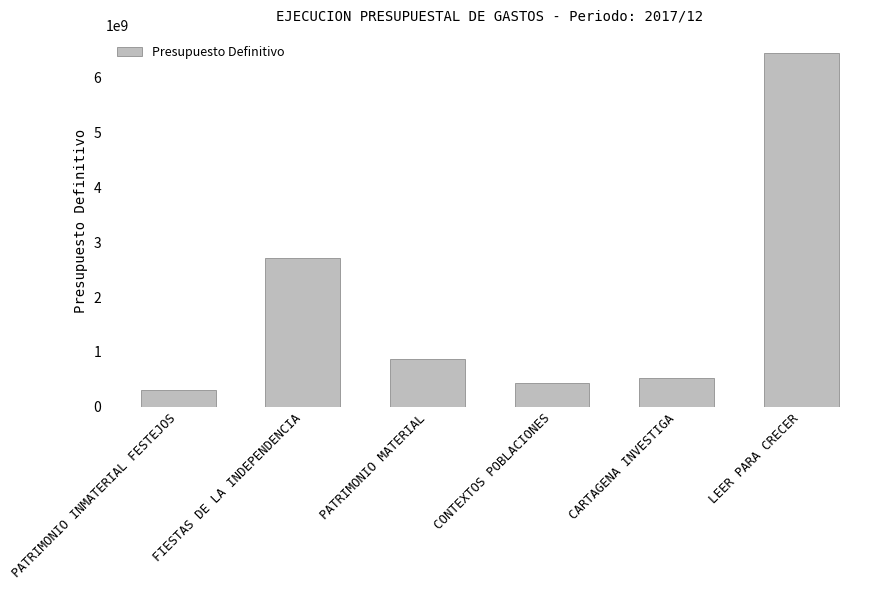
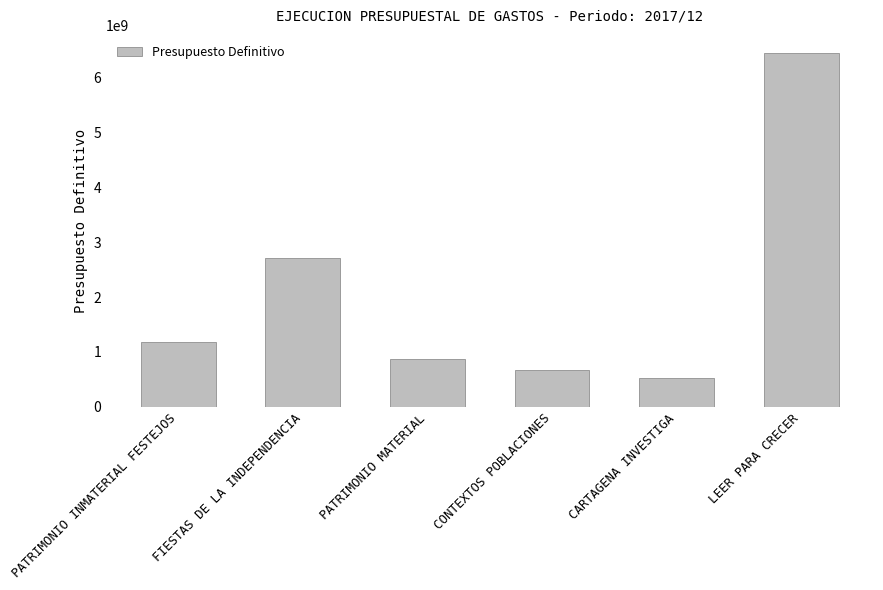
PATRIMONIO INMATERIAL FESTEJOS: 300000000 -> 1200000000
CONTEXTOS POBLACIONES: 400000000 -> 700000000
